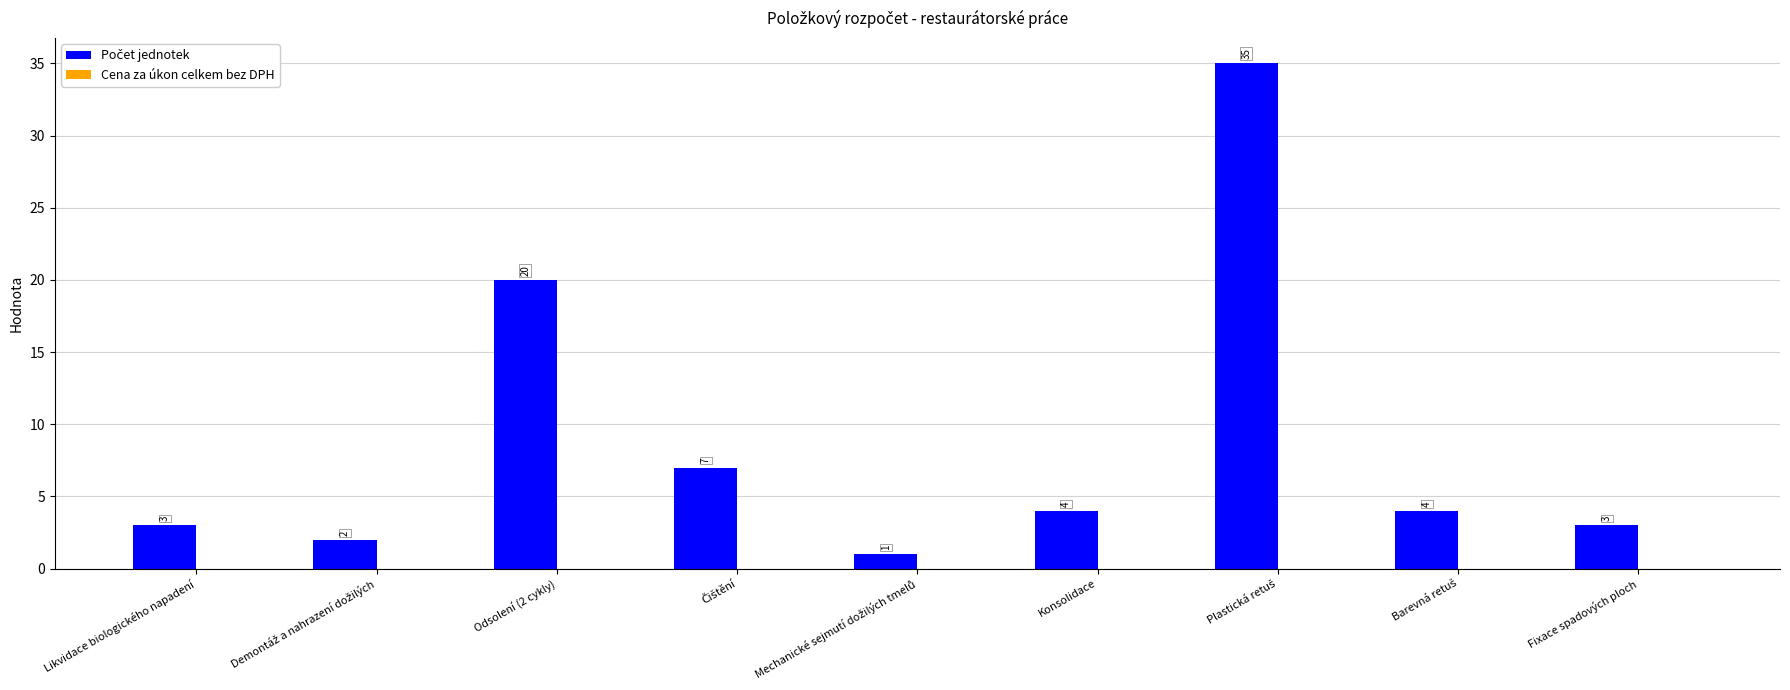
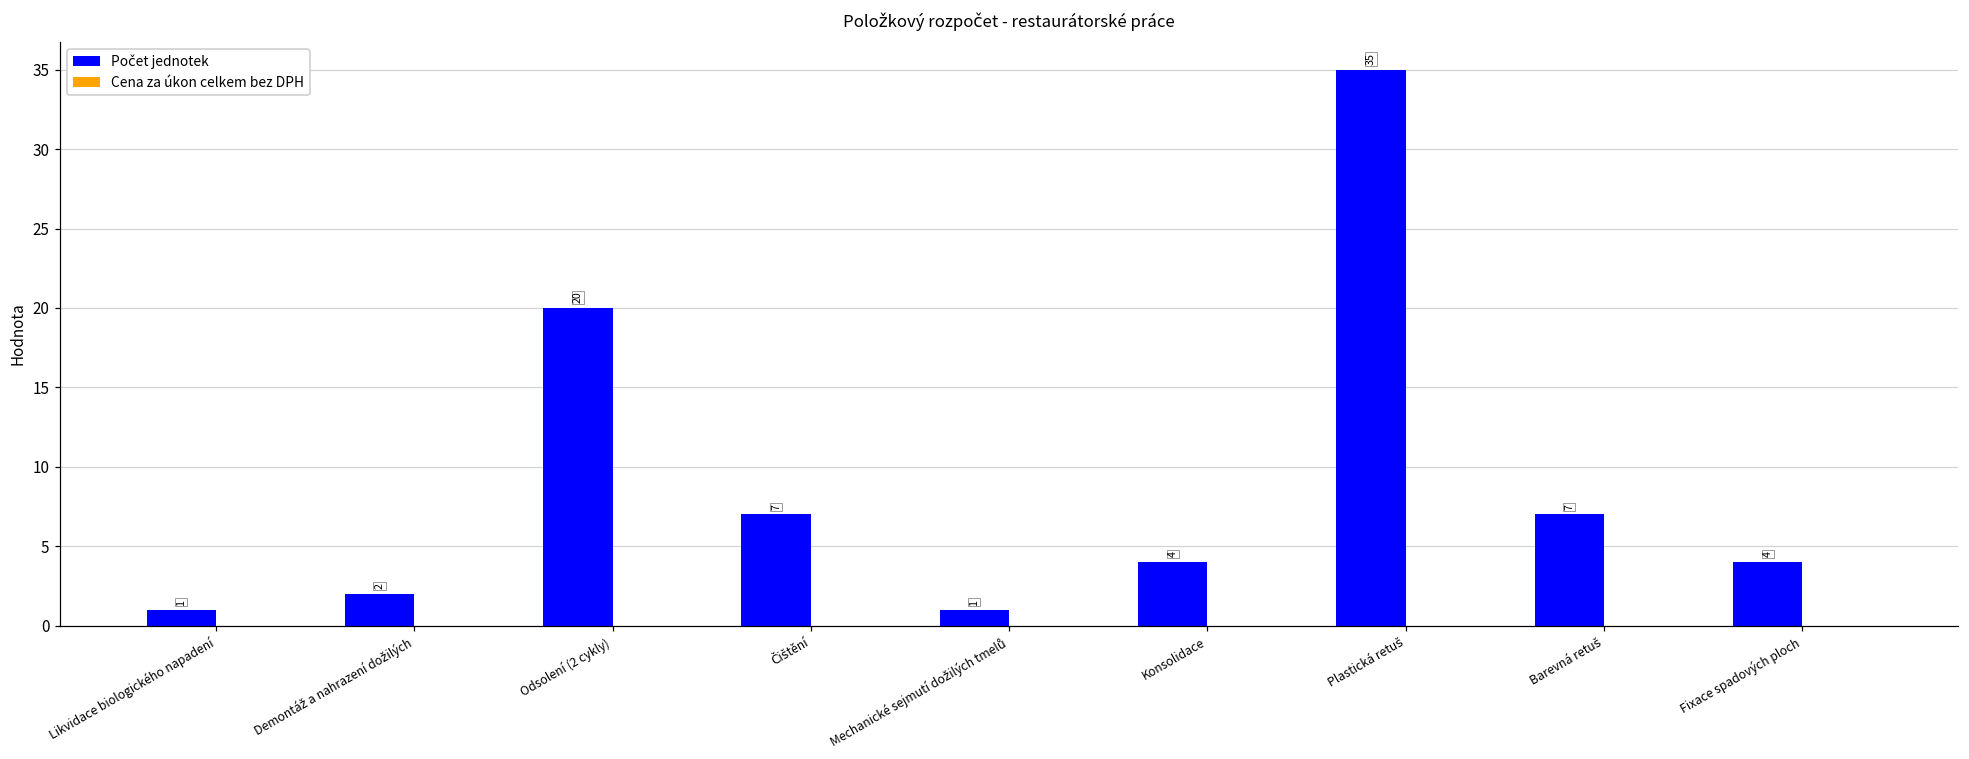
Počet jednotek, Likvidace biologického napadení: 3 -> 1
Počet jednotek, Barevná retuš: 4 -> 7
Počet jednotek, Fixace spadových ploch: 3 -> 4
